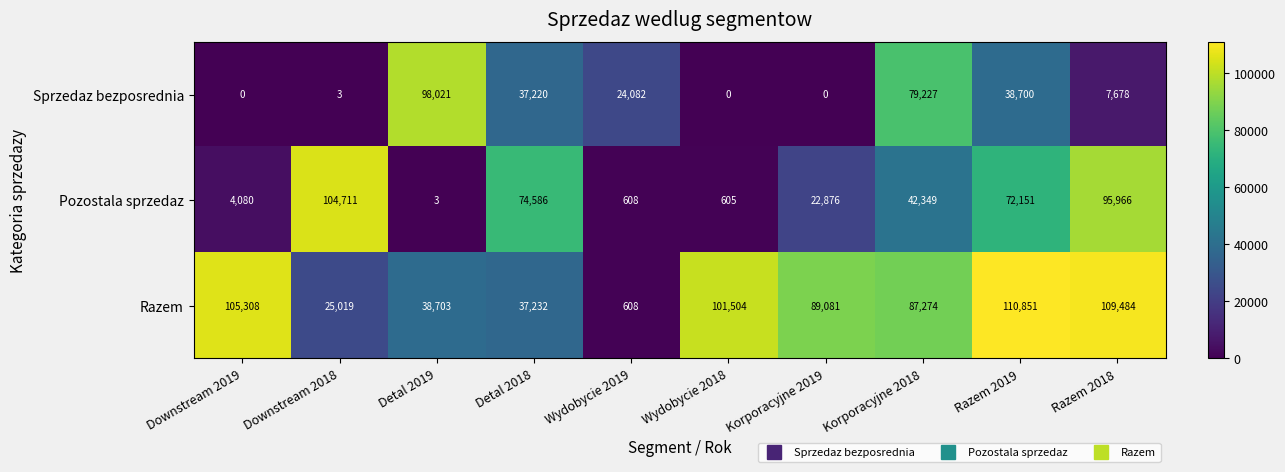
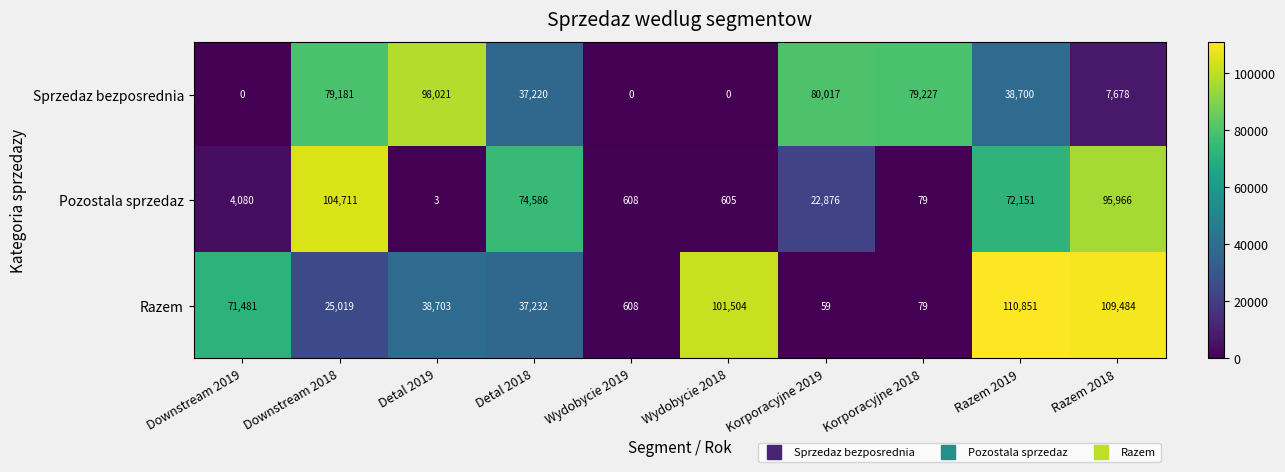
Sprzedaz bezposrednia, Downstream 2018: 3 -> 79,181
Sprzedaz bezposrednia, Wydobycie 2019: 24,082 -> 0
Sprzedaz bezposrednia, Korporacyjne 2019: 0 -> 80,017
Pozostala sprzedaz, Korporacyjne 2018: 42,349 -> 79
Razem, Downstream 2019: 105,308 -> 71,481
Razem, Korporacyjne 2019: 89,081 -> 59
Razem, Korporacyjne 2018: 87,274 -> 79
